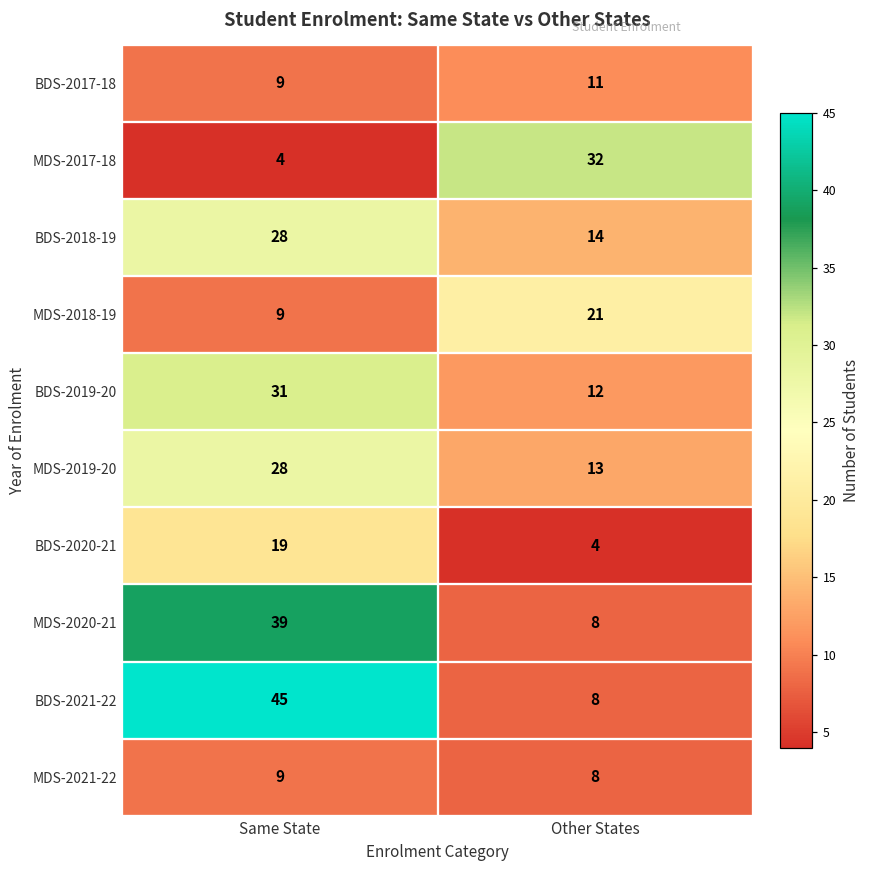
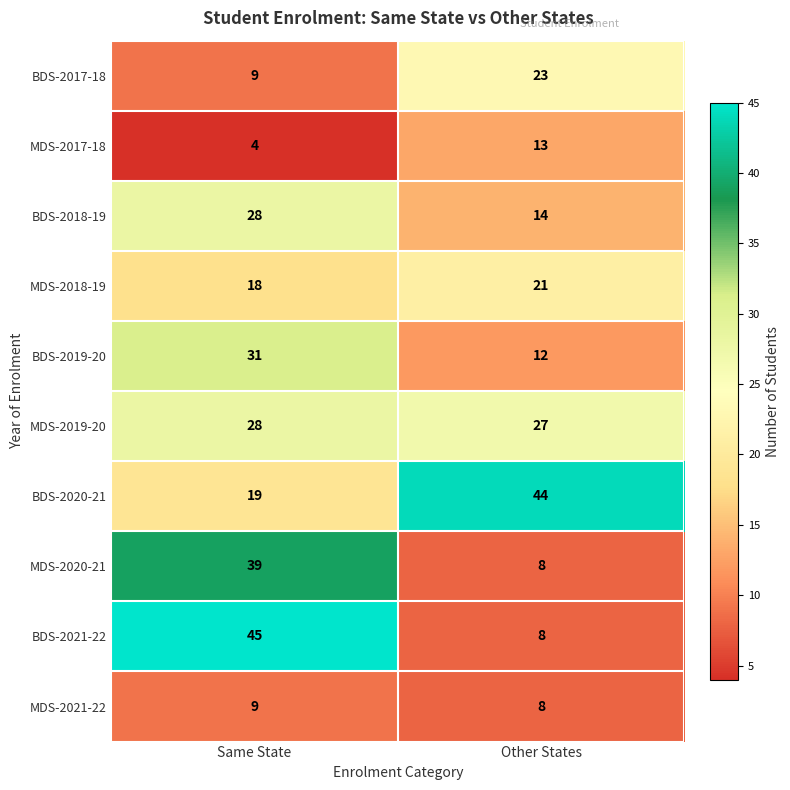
BDS-2017-18, Other States: 11 -> 23
MDS-2017-18, Other States: 32 -> 13
MDS-2018-19, Same State: 9 -> 18
MDS-2019-20, Other States: 13 -> 27
BDS-2020-21, Other States: 4 -> 44
